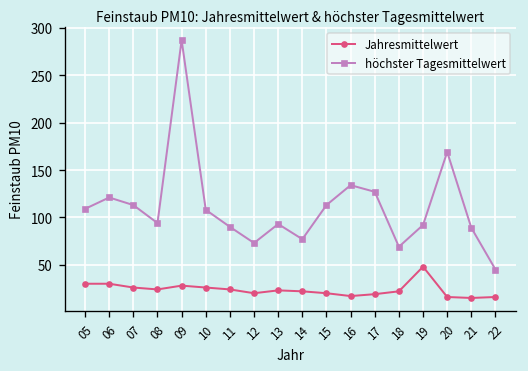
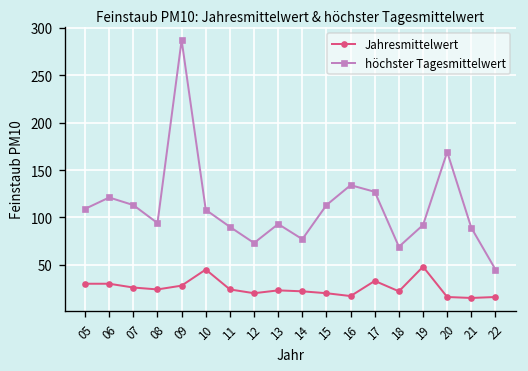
Jahresmittelwert, 10: 30 -> 50
Jahresmittelwert, 17: 20 -> 30
